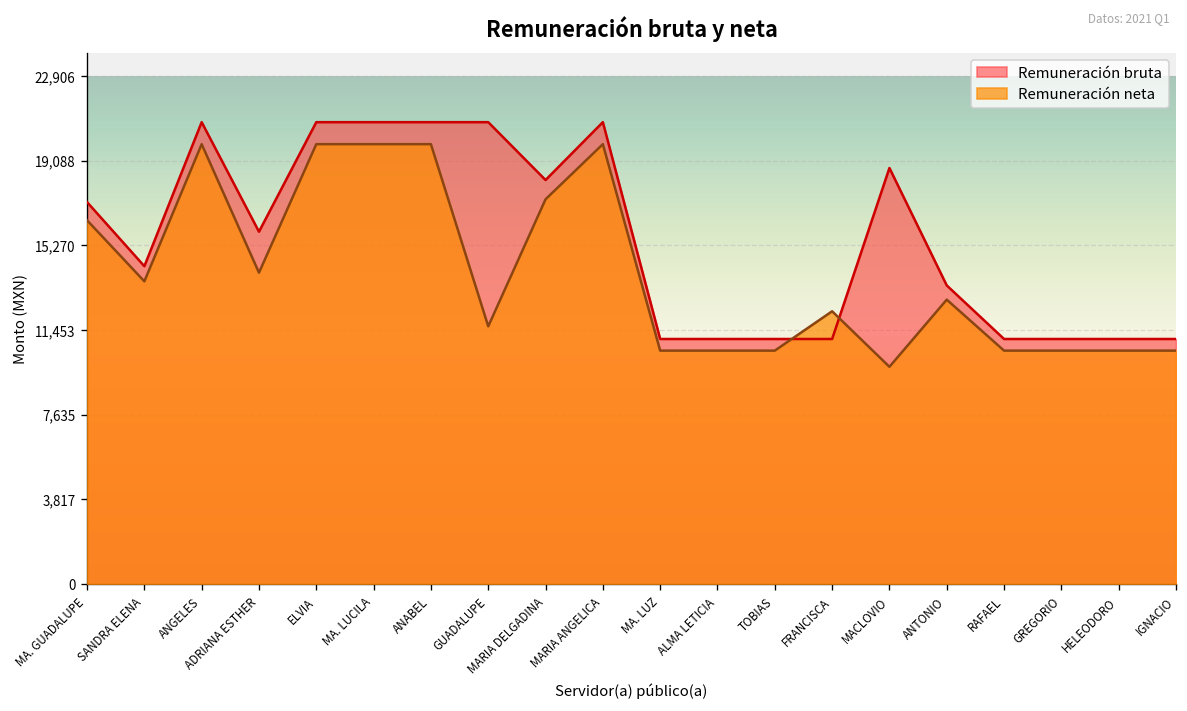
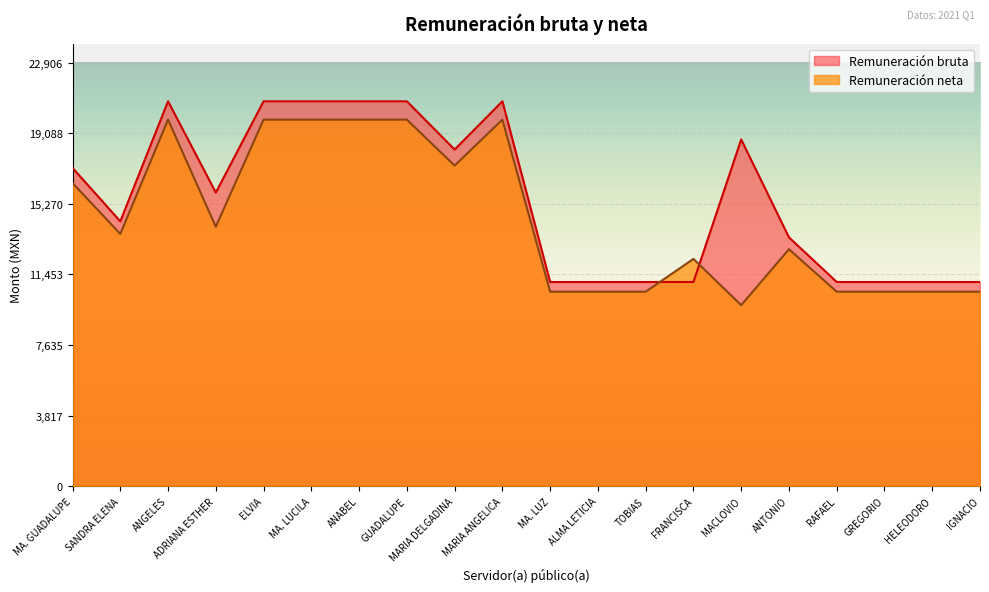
Remuneración neta, GUADALUPE: 11,600 -> 19,800
